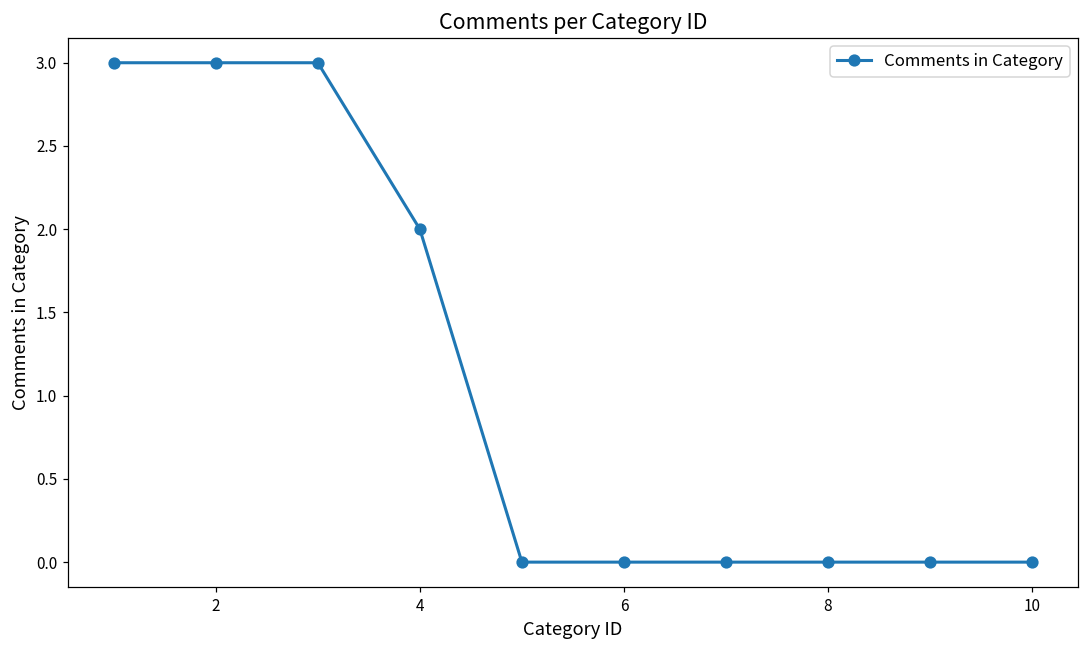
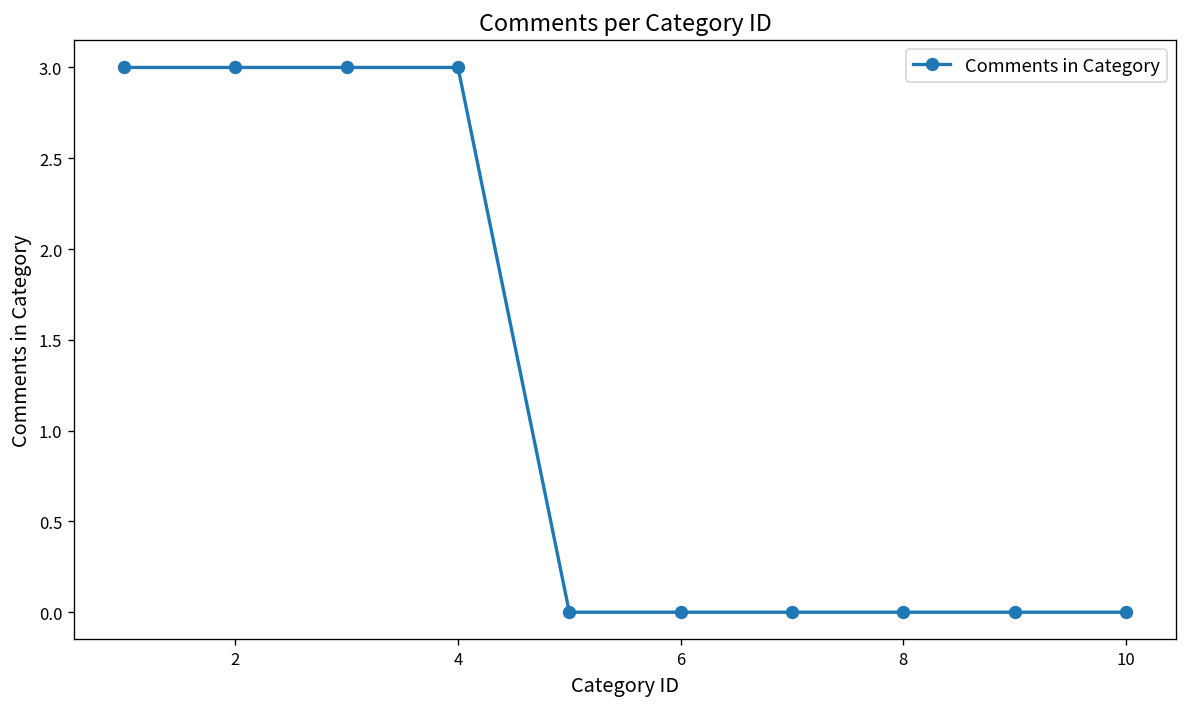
4: 2 -> 3
